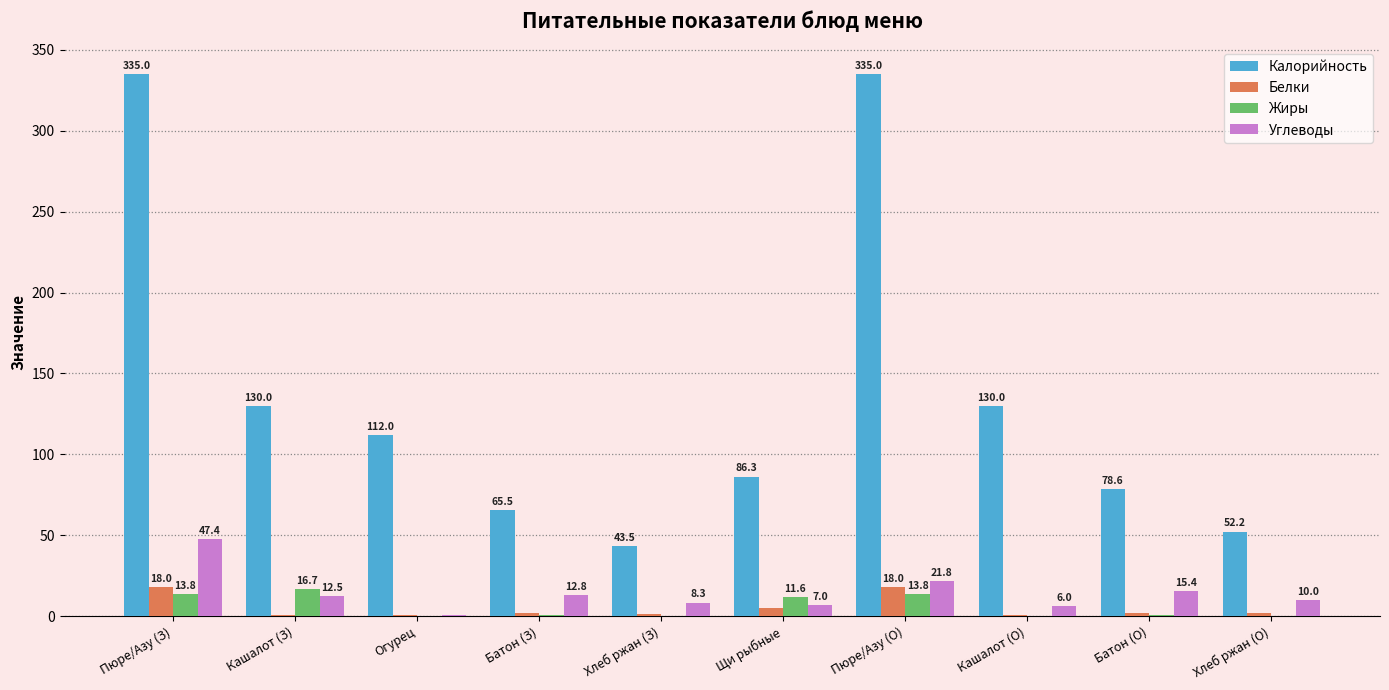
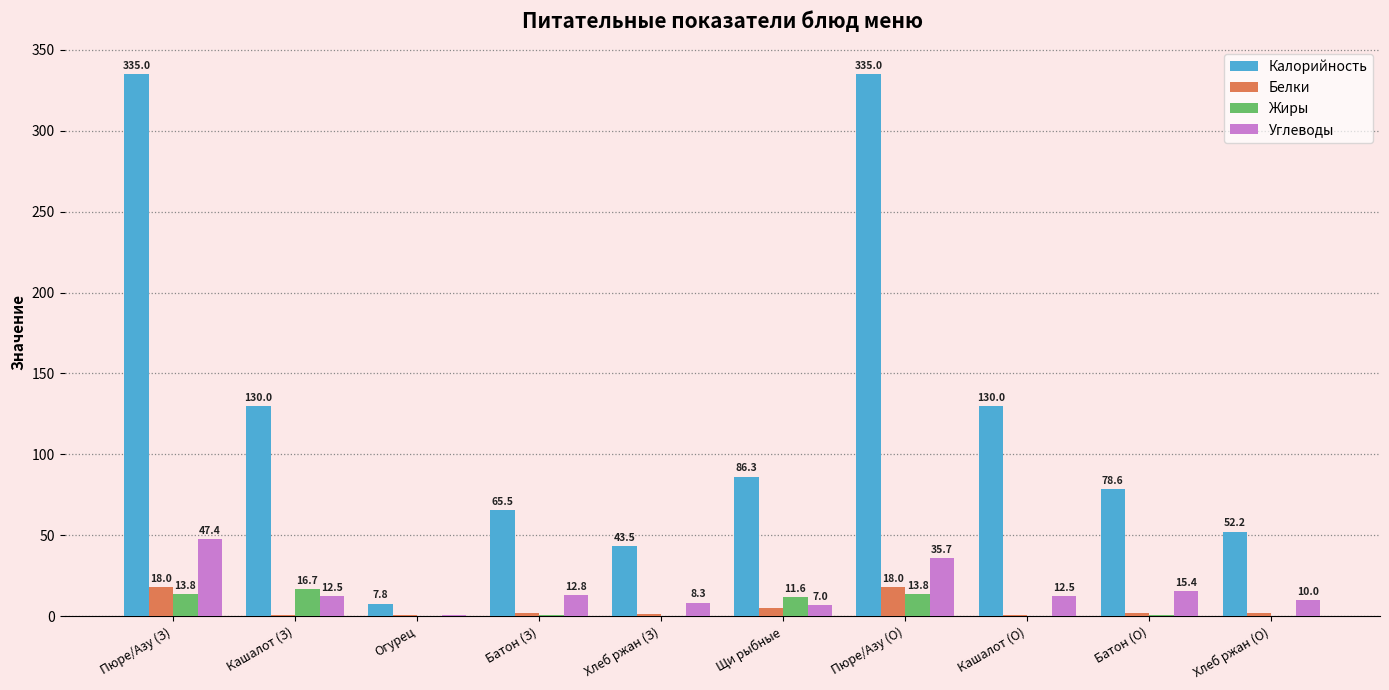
Калорийность, Огурец: 112.0 -> 7.8
Углеводы, Пюре/Азу (О): 21.8 -> 35.7
Углеводы, Кашалот (О): 6.0 -> 12.5
